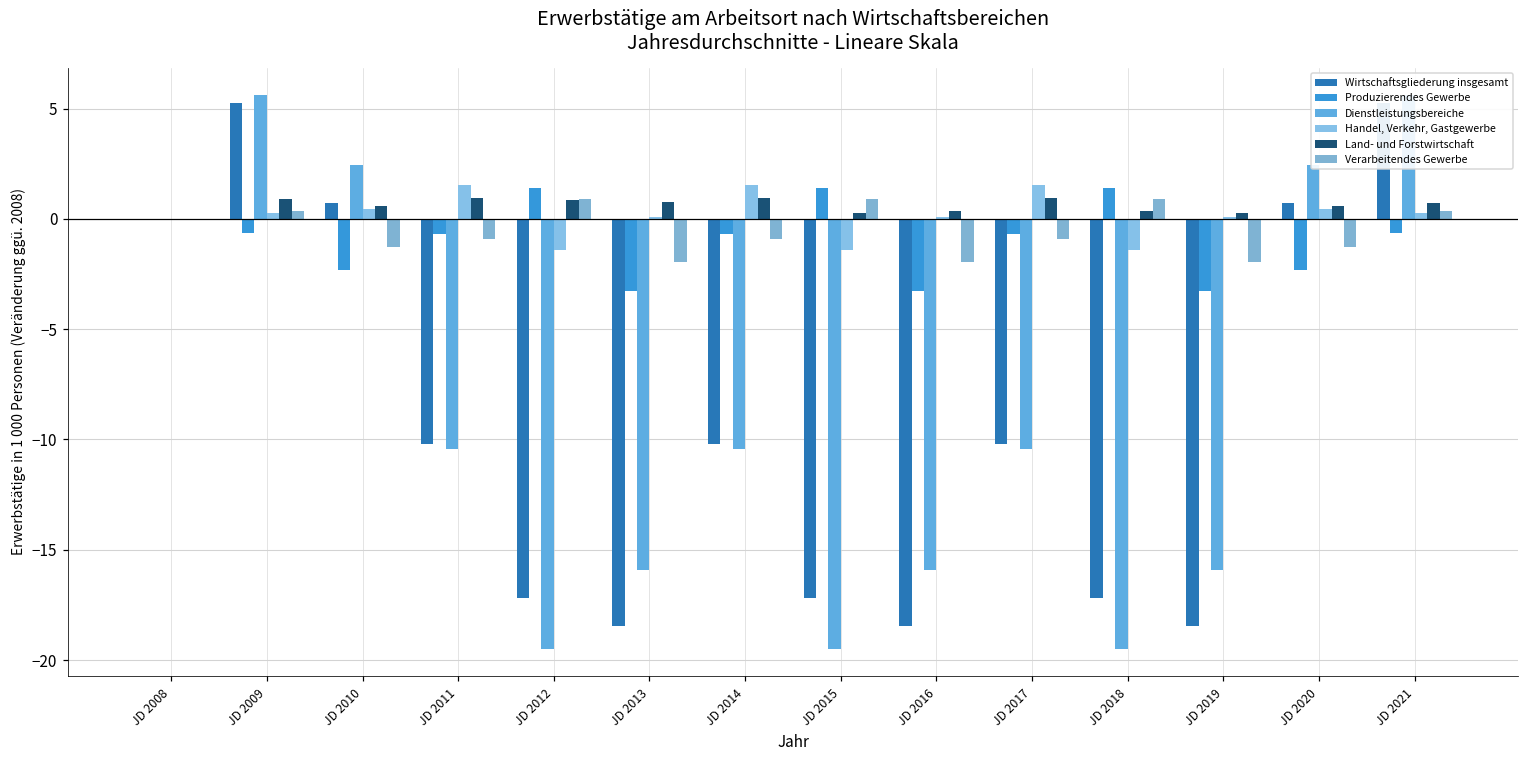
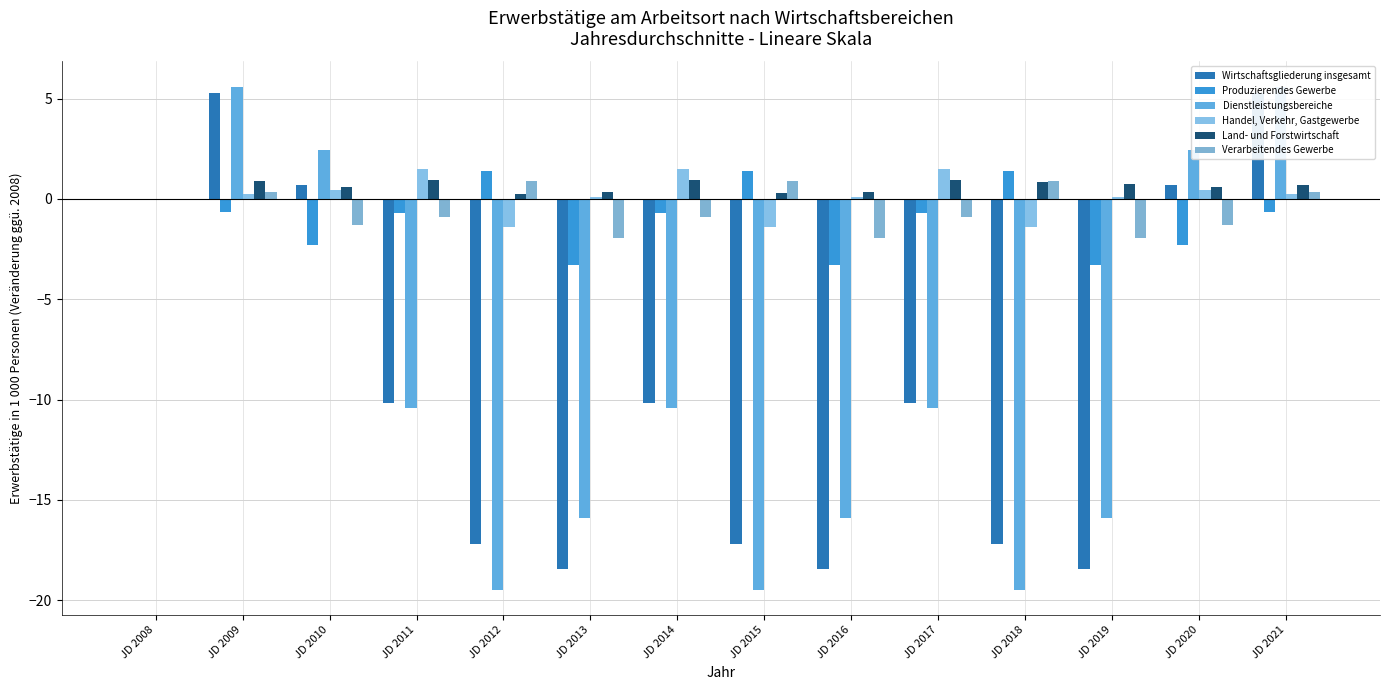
Land- und Forstwirtschaft, JD 2012: 0.9 -> 0.2
Land- und Forstwirtschaft, JD 2013: 0.8 -> 0.4
Land- und Forstwirtschaft, JD 2018: 0.3 -> 0.9
Land- und Forstwirtschaft, JD 2019: 0.3 -> 0.8
